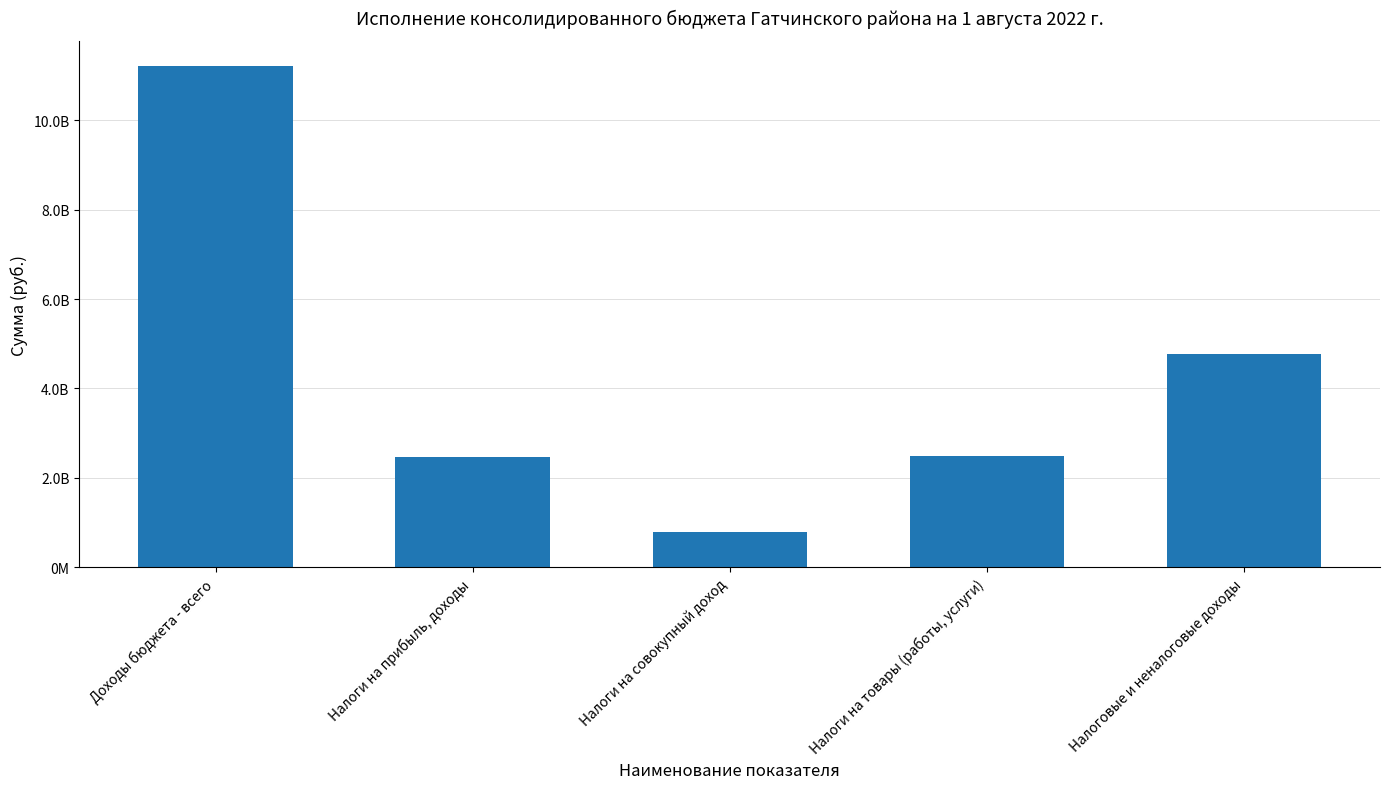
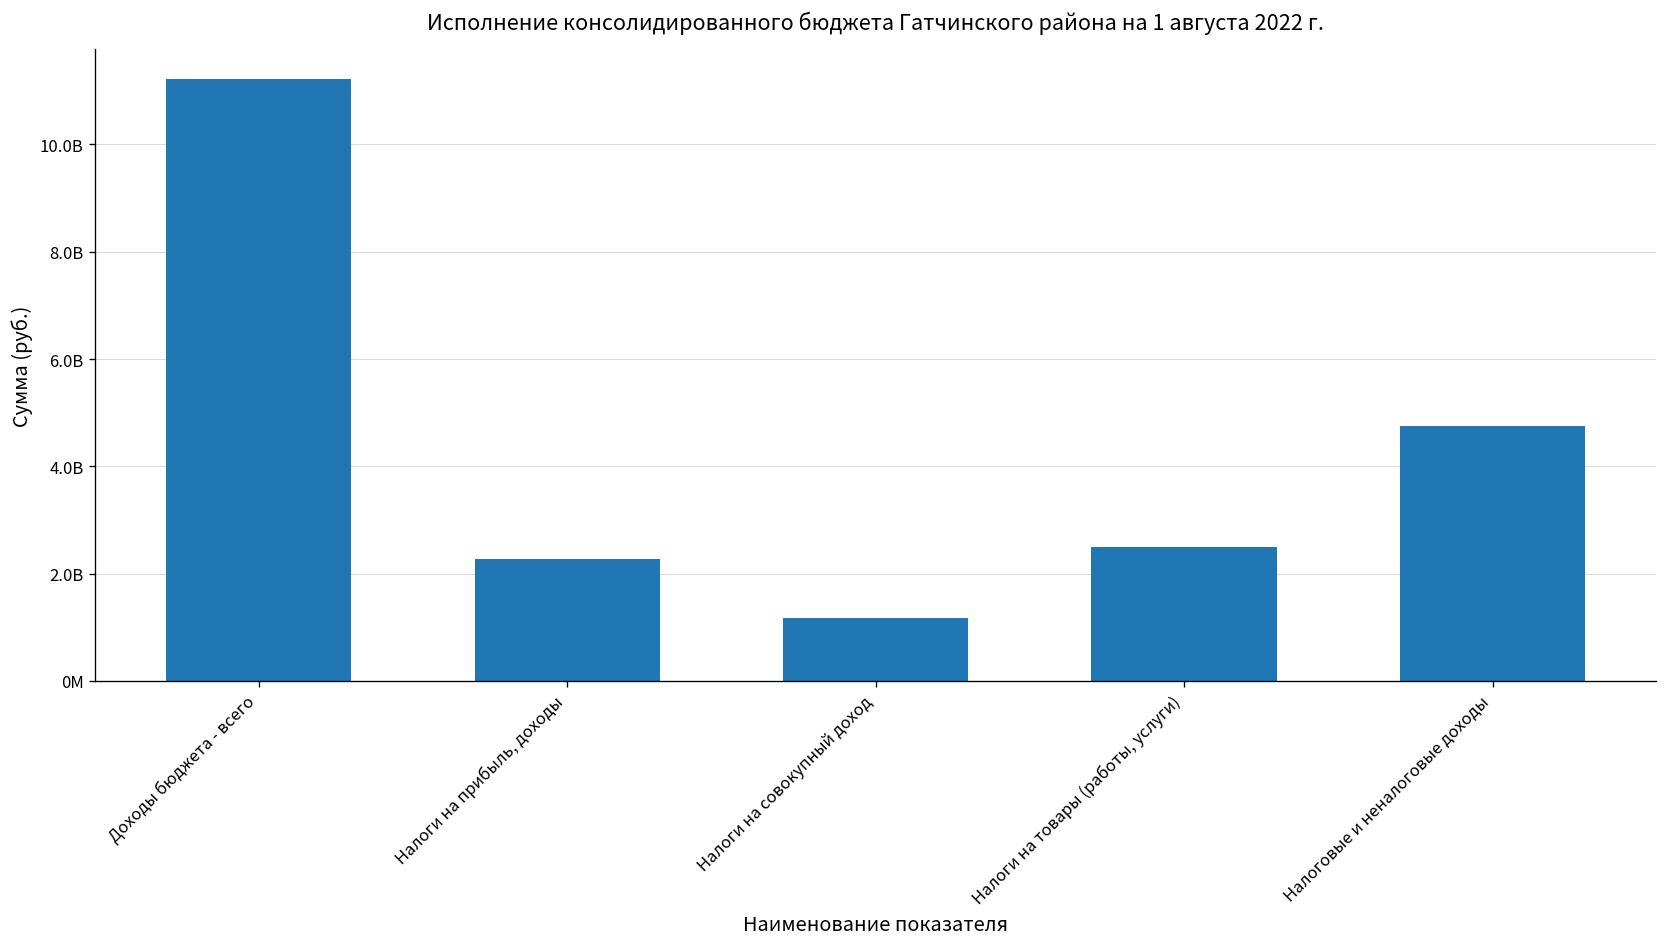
Налоги на прибыль, доходы: 2500000000 -> 2300000000
Налоги на совокупный доход: 800000000 -> 1200000000
